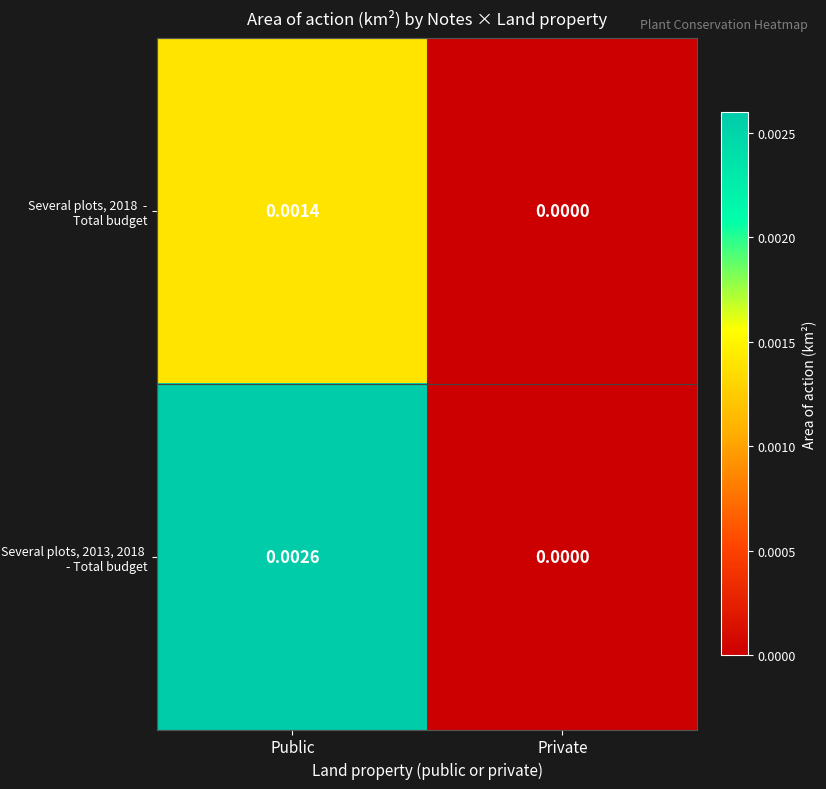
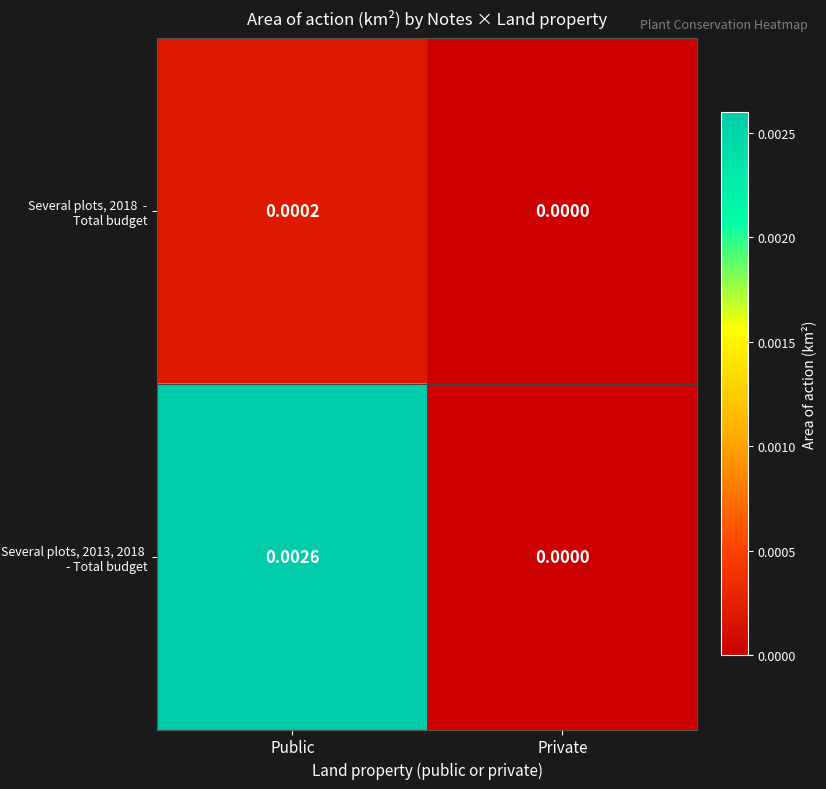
Several plots, 2018 - Total budget, Public: 0.0014 -> 0.0002
